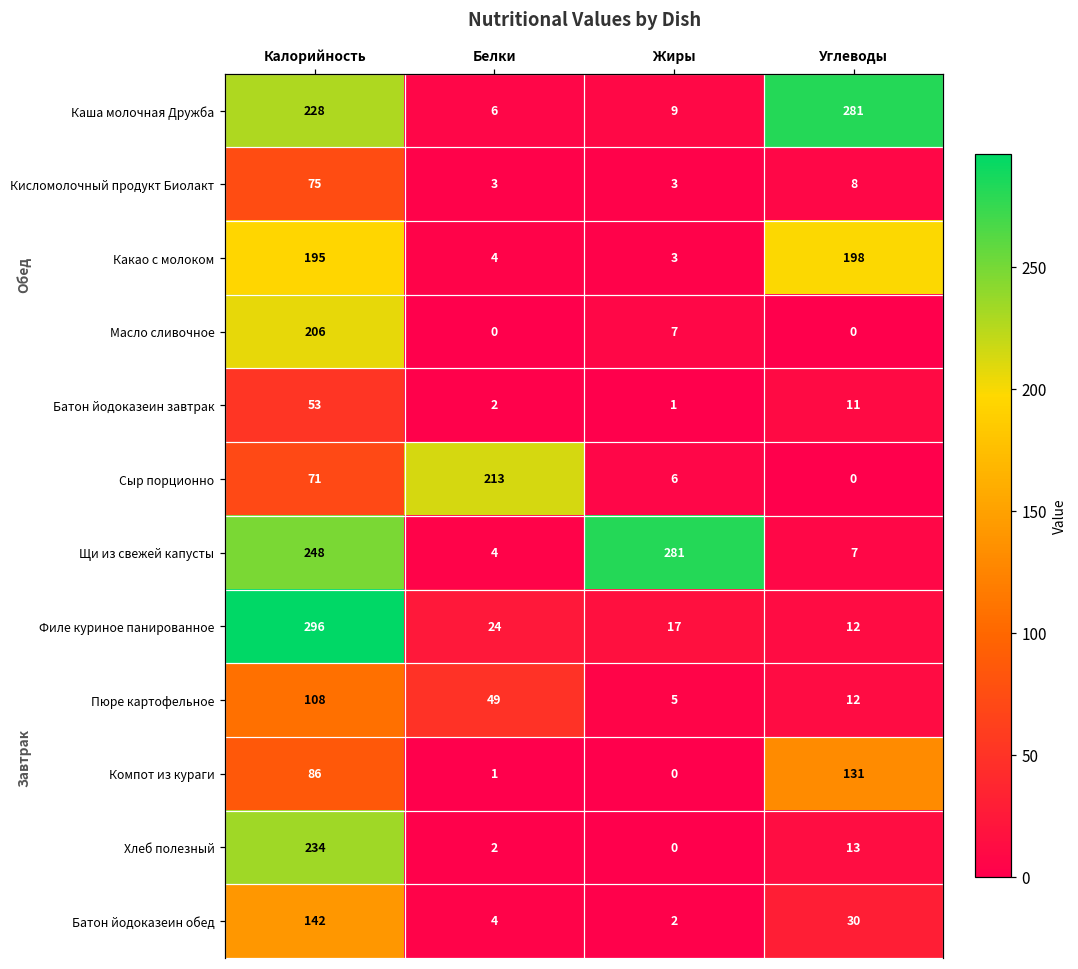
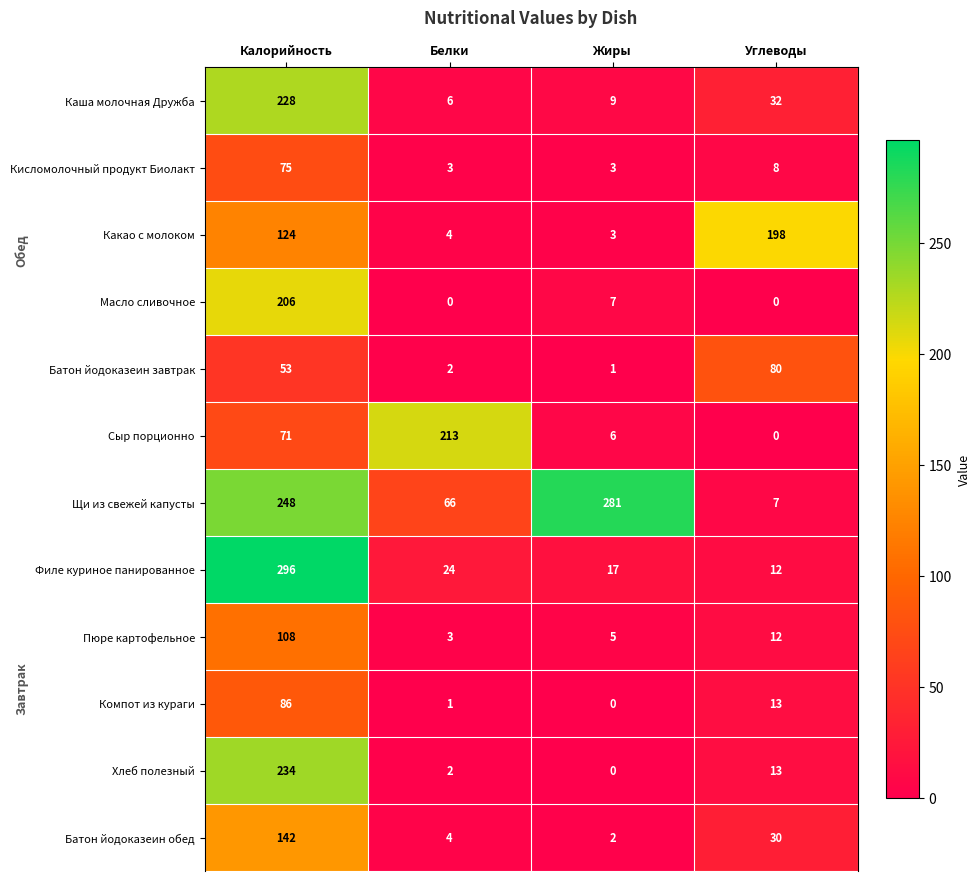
Каша молочная Дружба, Углеводы: 281 -> 32
Какао с молоком, Калорийность: 195 -> 124
Батон йодоказеин завтрак, Углеводы: 11 -> 80
Щи из свежей капусты, Белки: 4 -> 66
Пюре картофельное, Белки: 49 -> 3
Компот из кураги, Углеводы: 131 -> 13
